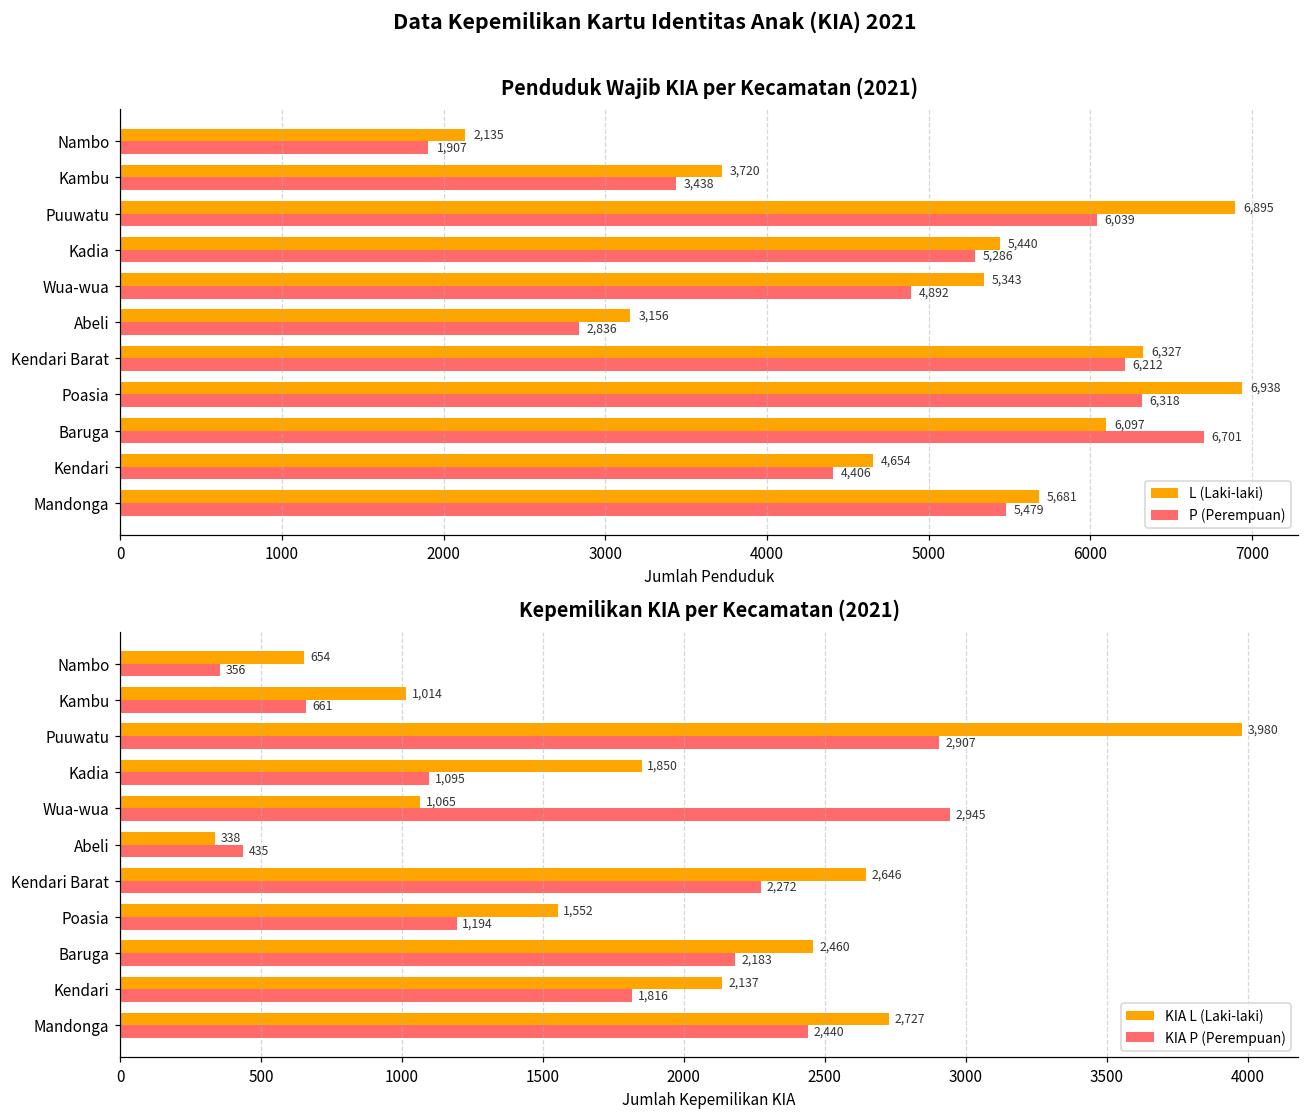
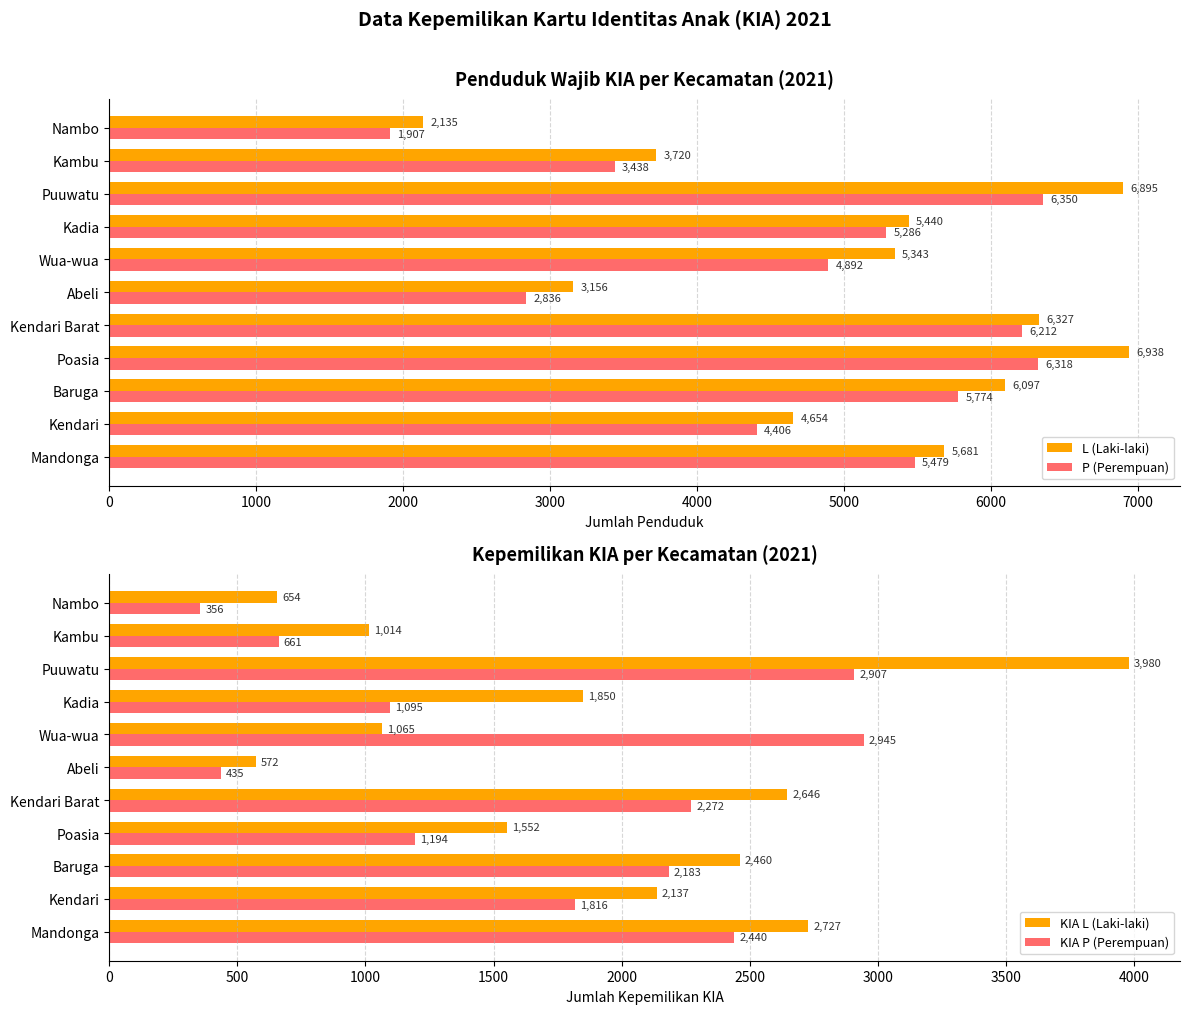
Penduduk Wajib KIA per Kecamatan (2021), P (Perempuan), Puuwatu: 6,039 -> 6,350
Penduduk Wajib KIA per Kecamatan (2021), P (Perempuan), Baruga: 6,701 -> 5,774
Kepemilikan KIA per Kecamatan (2021), KIA L (Laki-laki), Abeli: 338 -> 572
